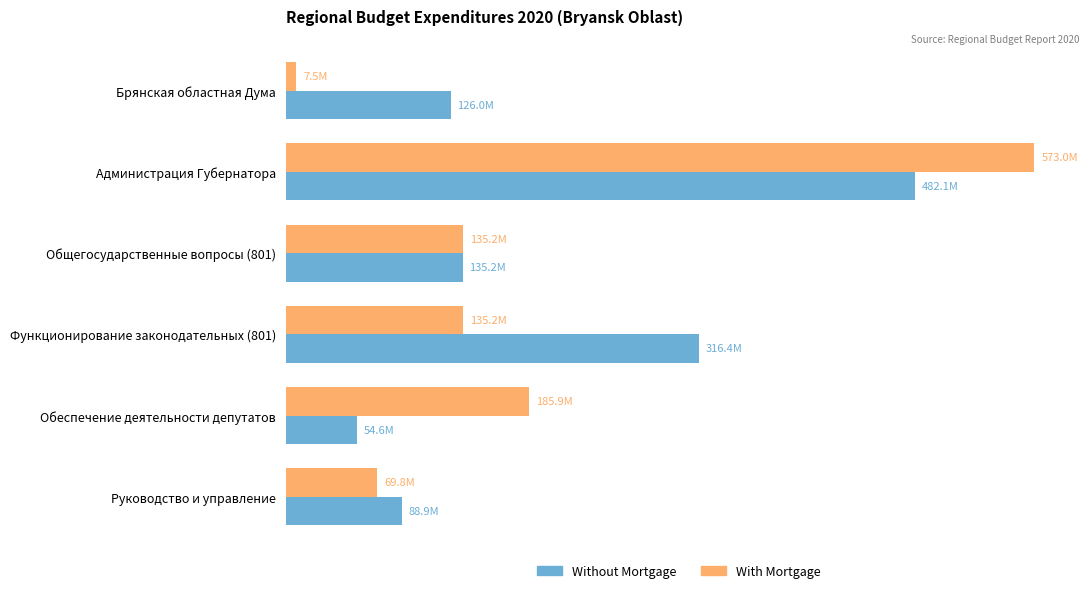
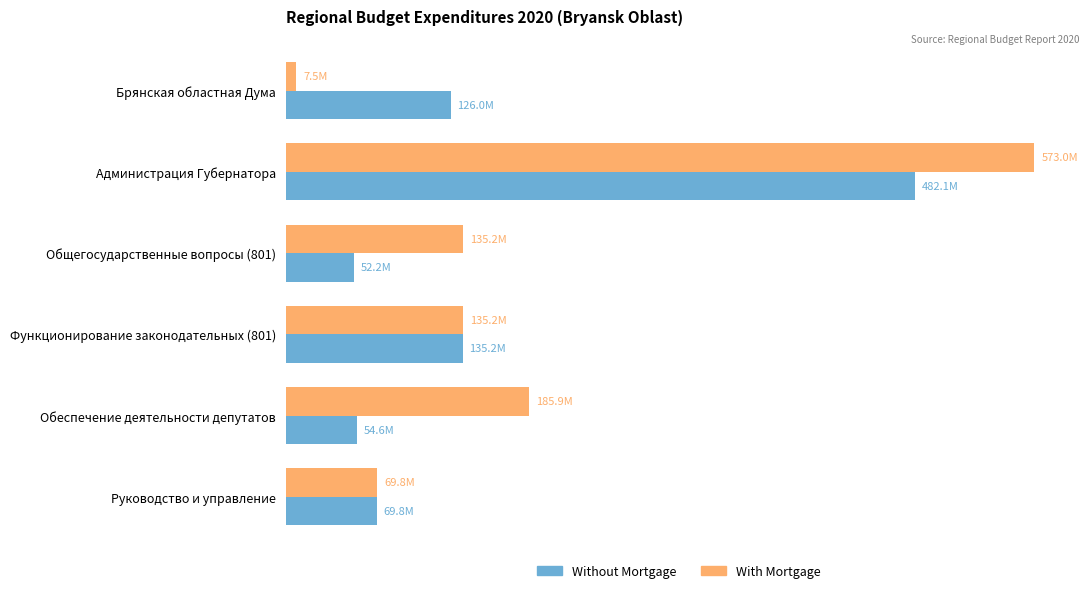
Without Mortgage, Общегосударственные вопросы (801): 135.2M -> 52.2M
Without Mortgage, Функционирование законодательных (801): 316.4M -> 135.2M
Without Mortgage, Руководство и управление: 88.9M -> 69.8M
